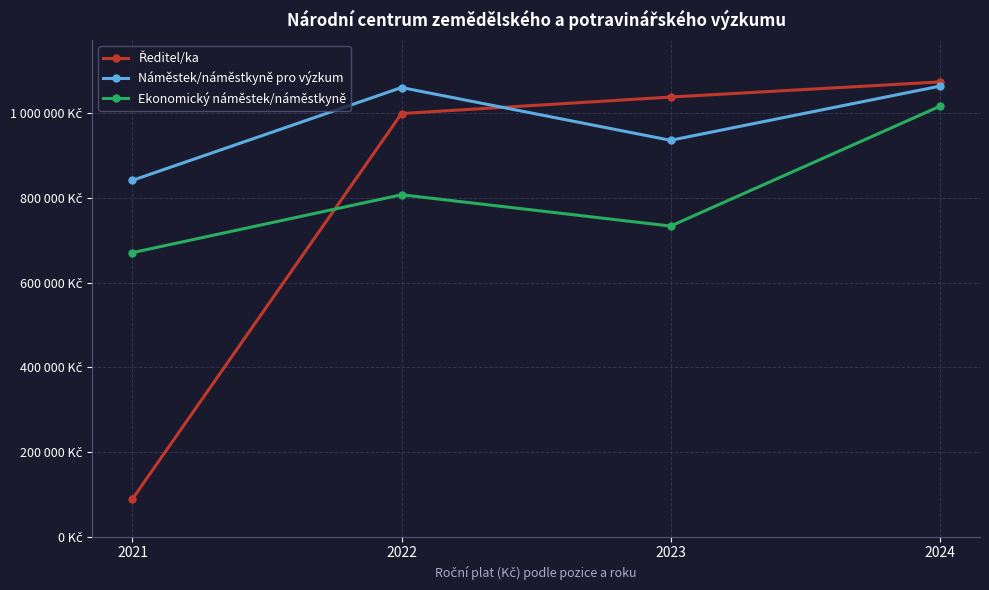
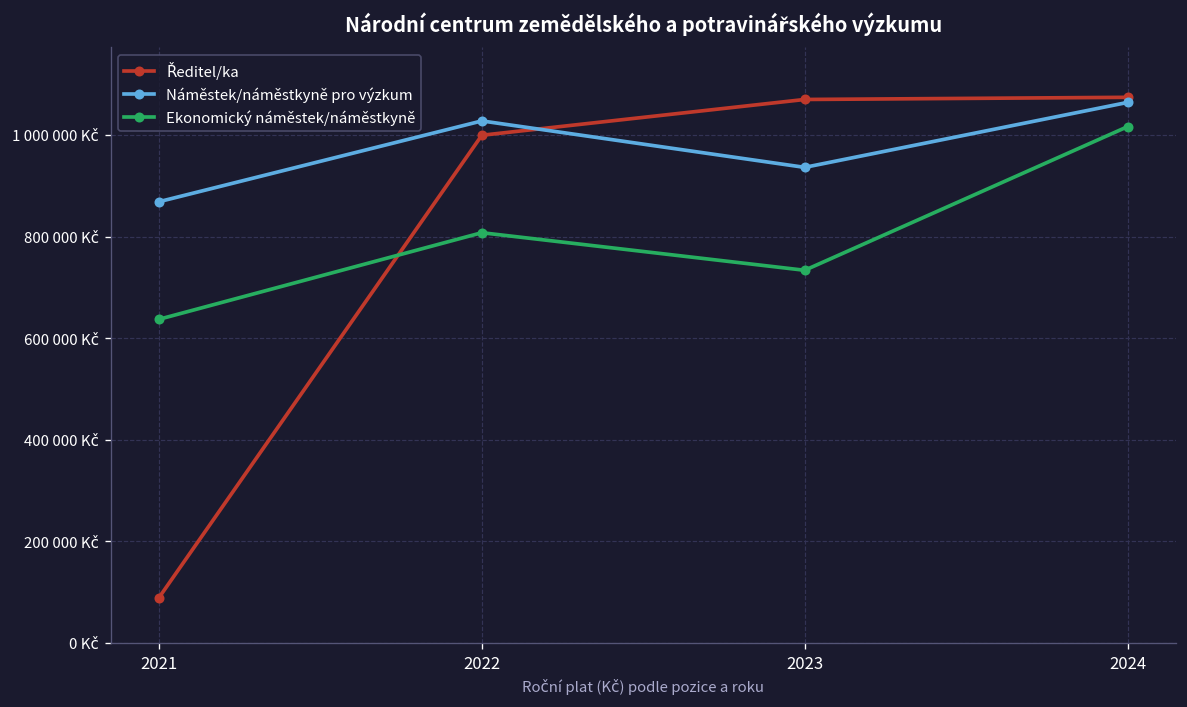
Náměstek/náměstkyně pro výzkum, 2021: 840000 Kč -> 870000 Kč
Ekonomický náměstek/náměstkyně, 2021: 670000 Kč -> 640000 Kč
Náměstek/náměstkyně pro výzkum, 2022: 1060000 Kč -> 1030000 Kč
Ředitel/ka, 2023: 1040000 Kč -> 1070000 Kč
